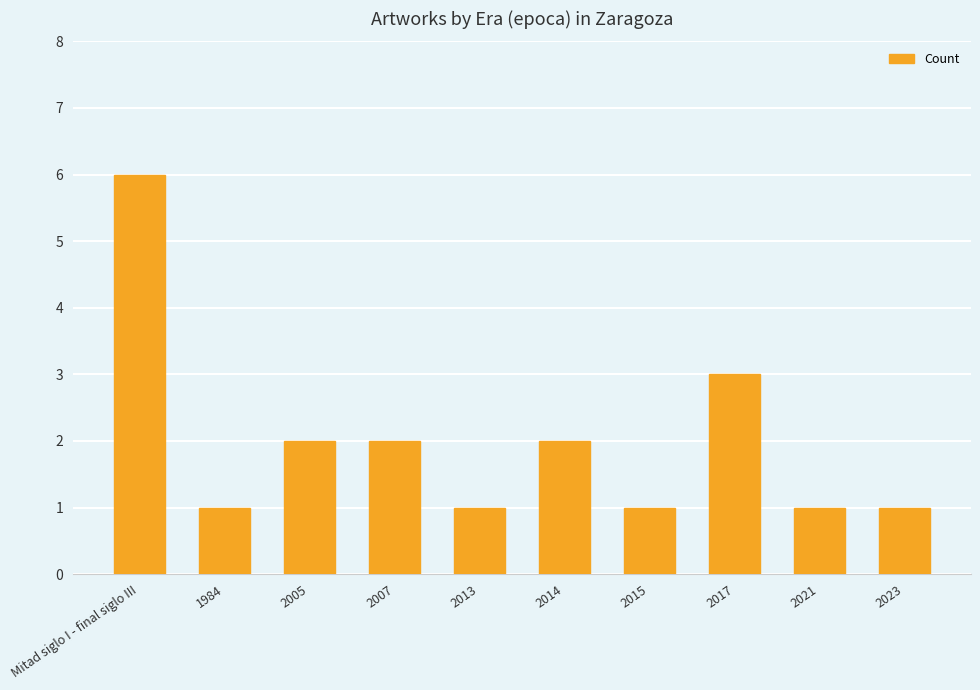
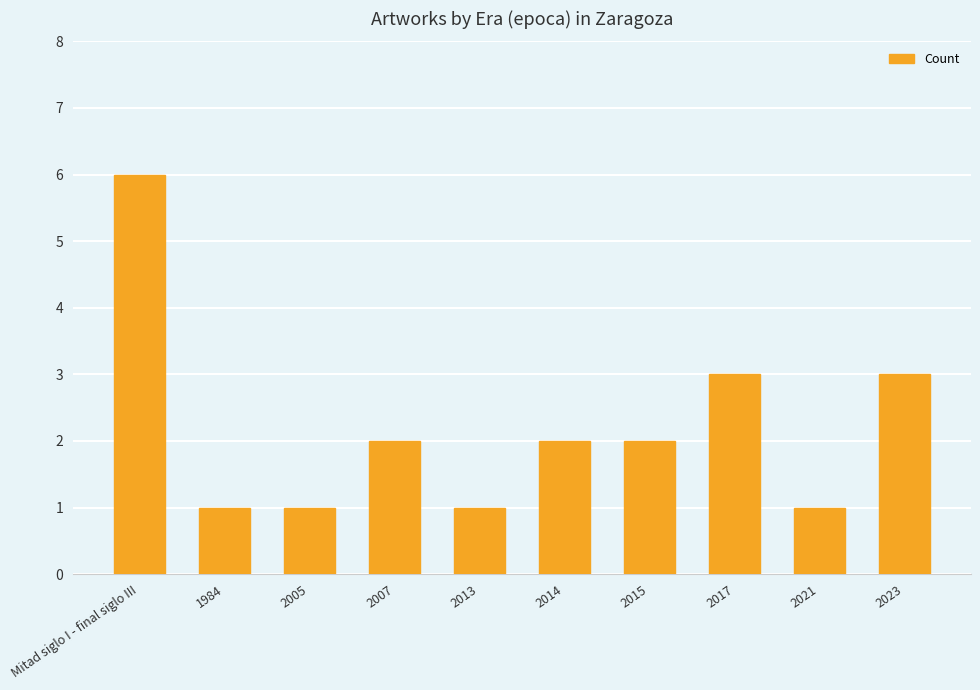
2005: 2 -> 1
2015: 1 -> 2
2023: 1 -> 3
